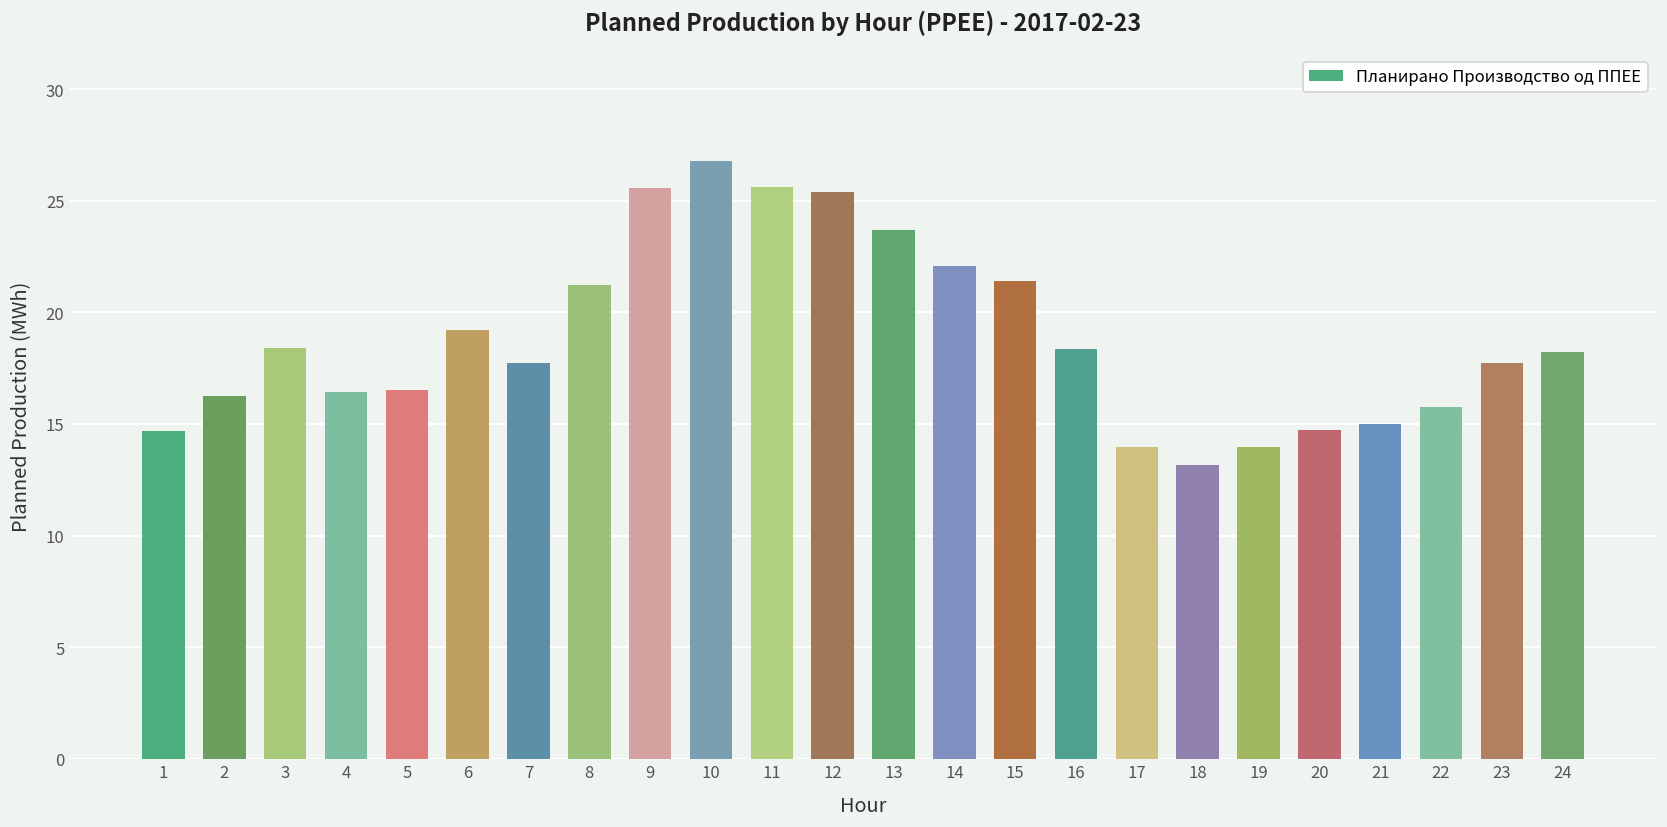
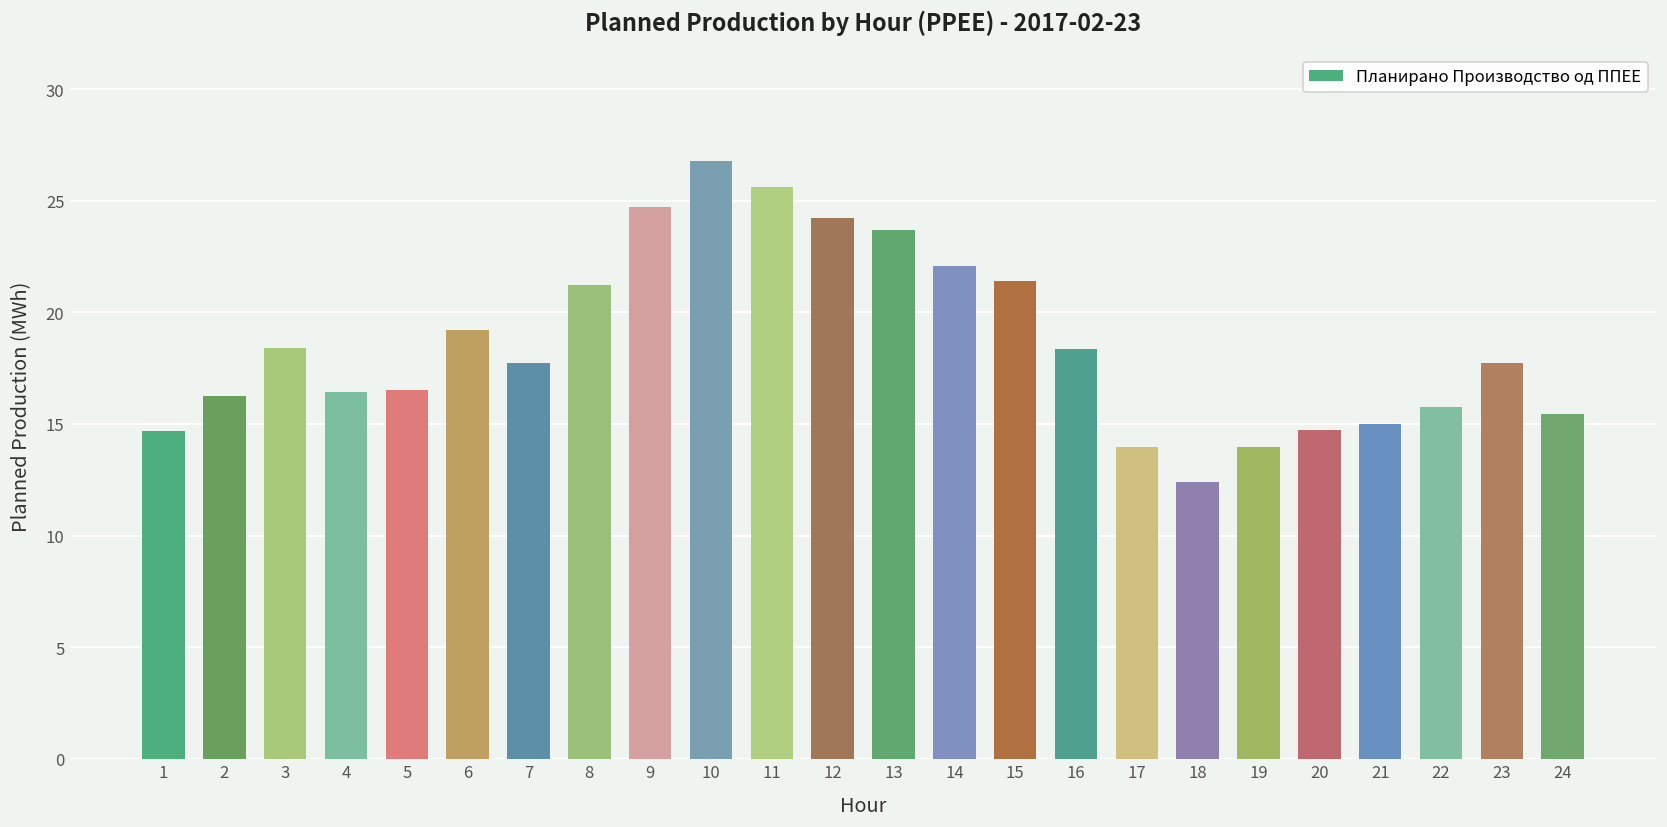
9: 25.6 -> 24.7
12: 25.4 -> 24.2
18: 13.2 -> 12.4
24: 18.2 -> 15.5
